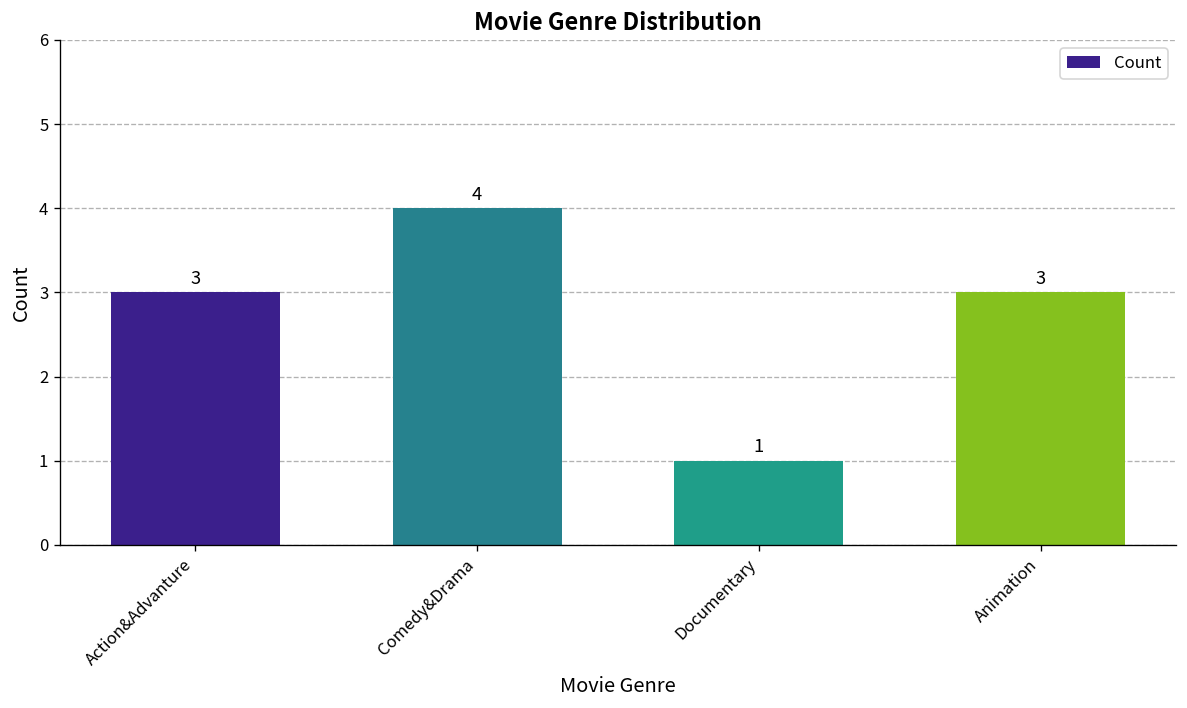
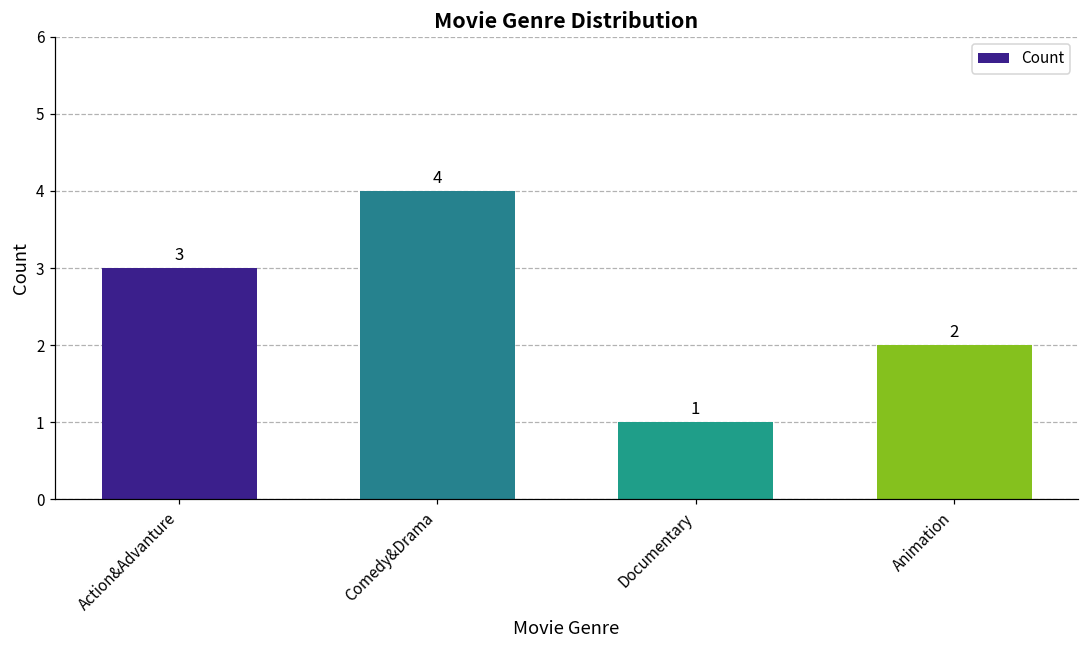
Animation: 3 -> 2
